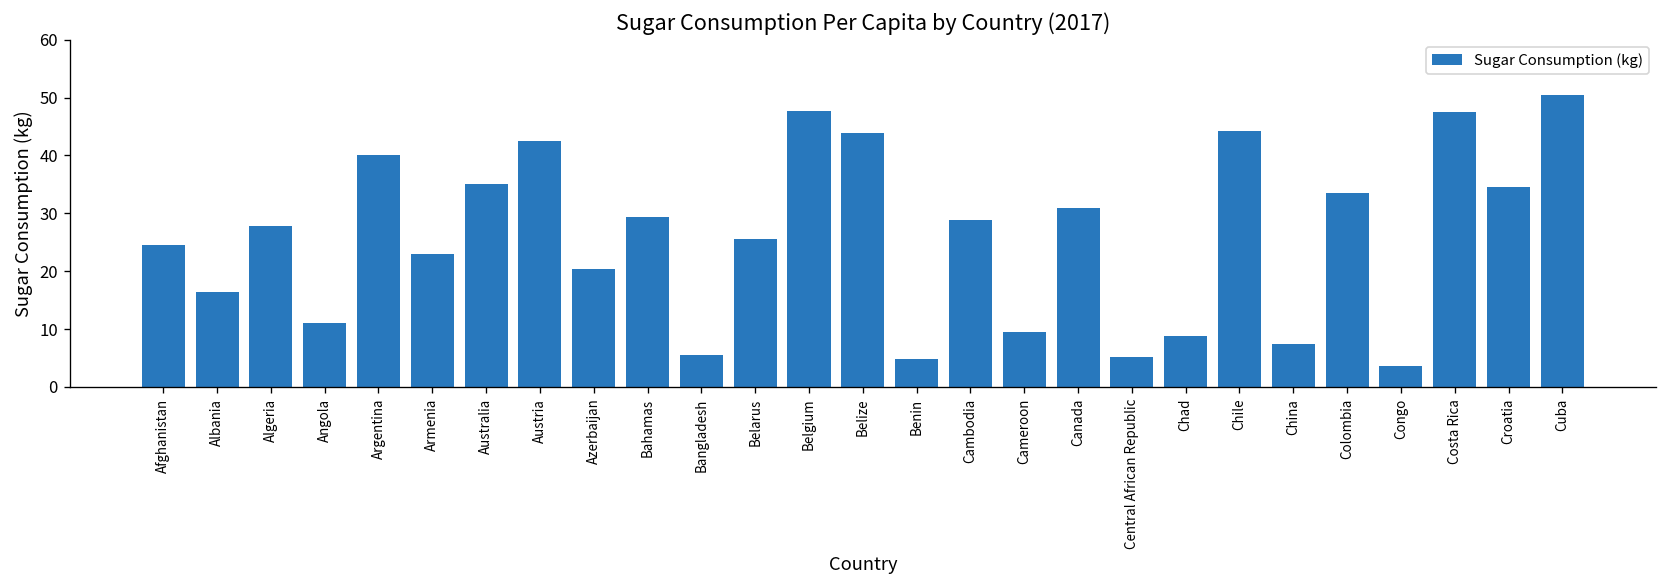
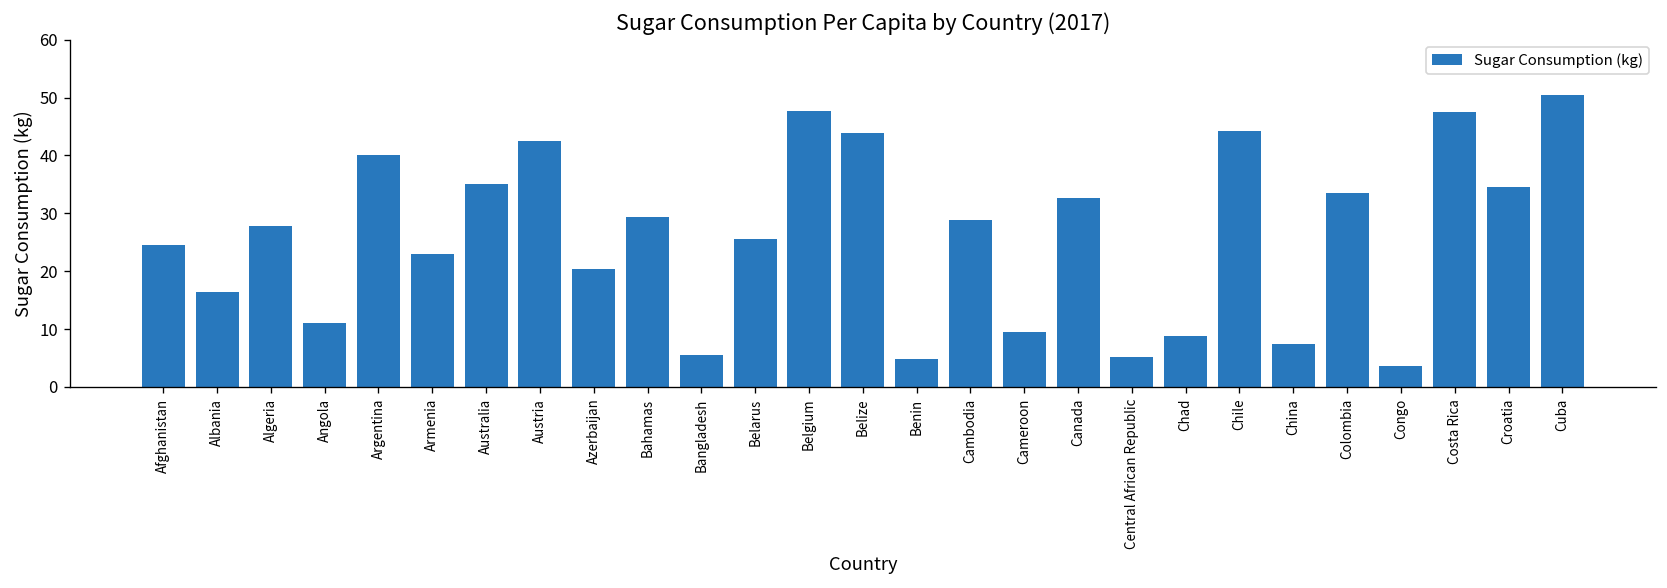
Canada: 31 -> 33
